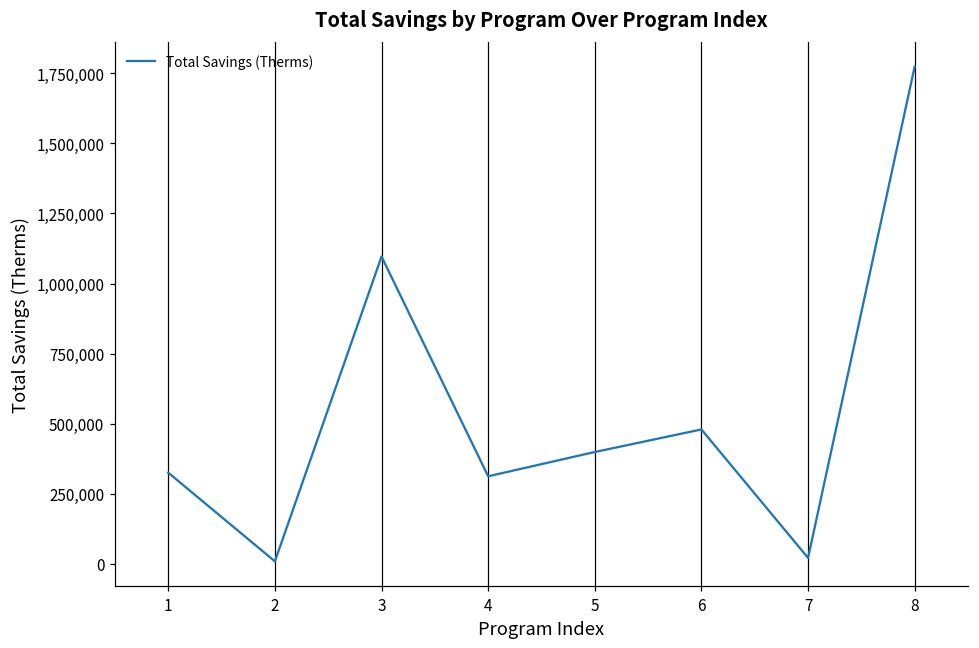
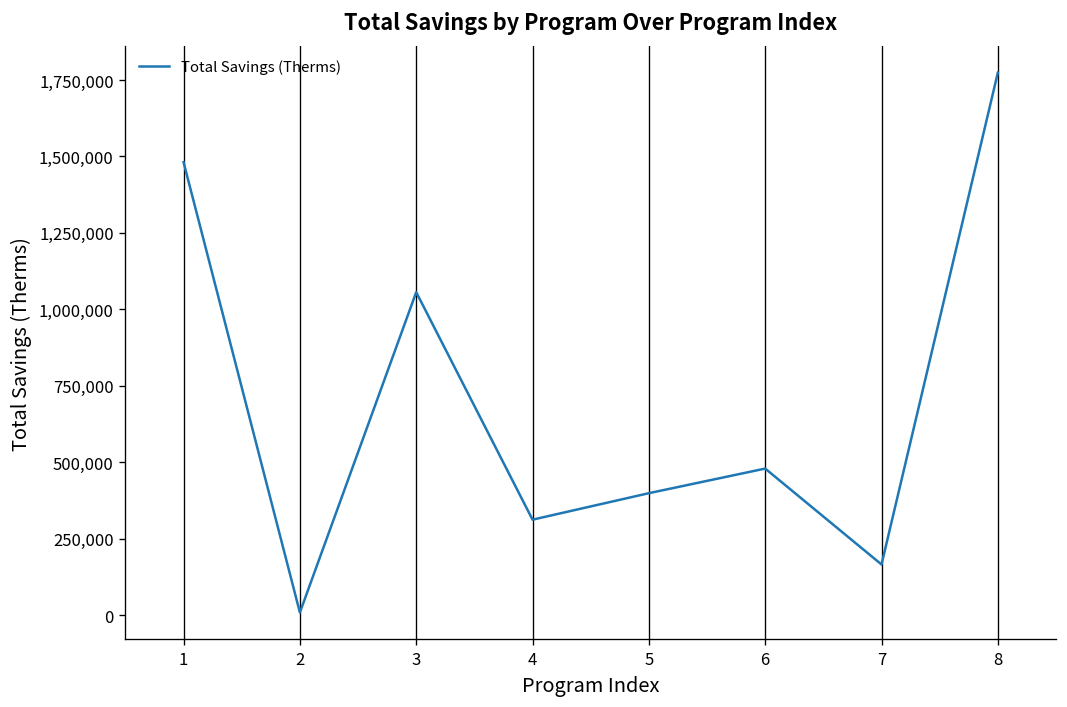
1: 330,000 -> 1,480,000
3: 1,100,000 -> 1,060,000
7: 20,000 -> 170,000
